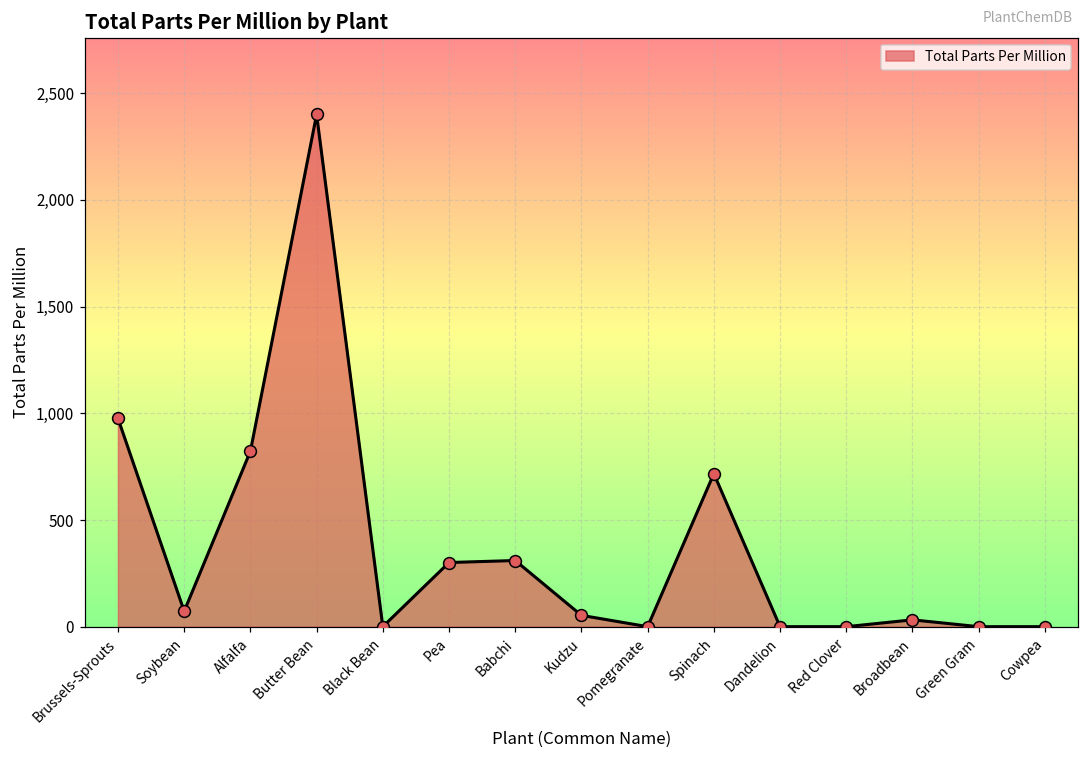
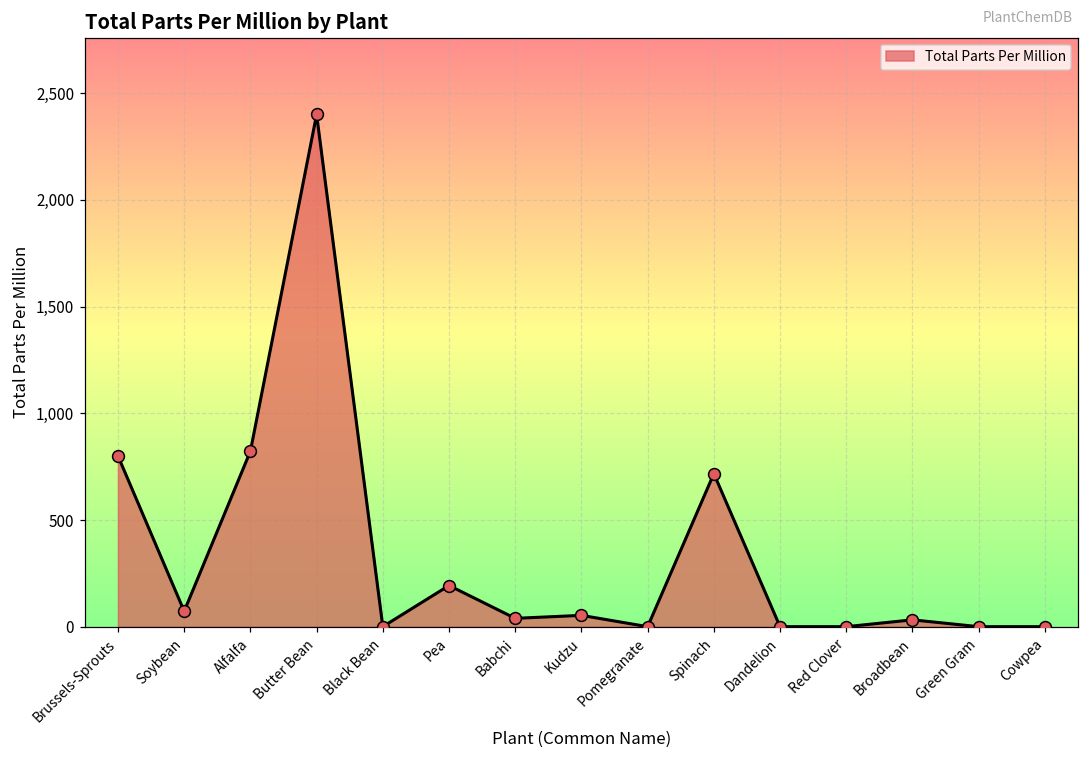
Brussels-Sprouts: 980 -> 800
Pea: 300 -> 190
Babchi: 310 -> 40
